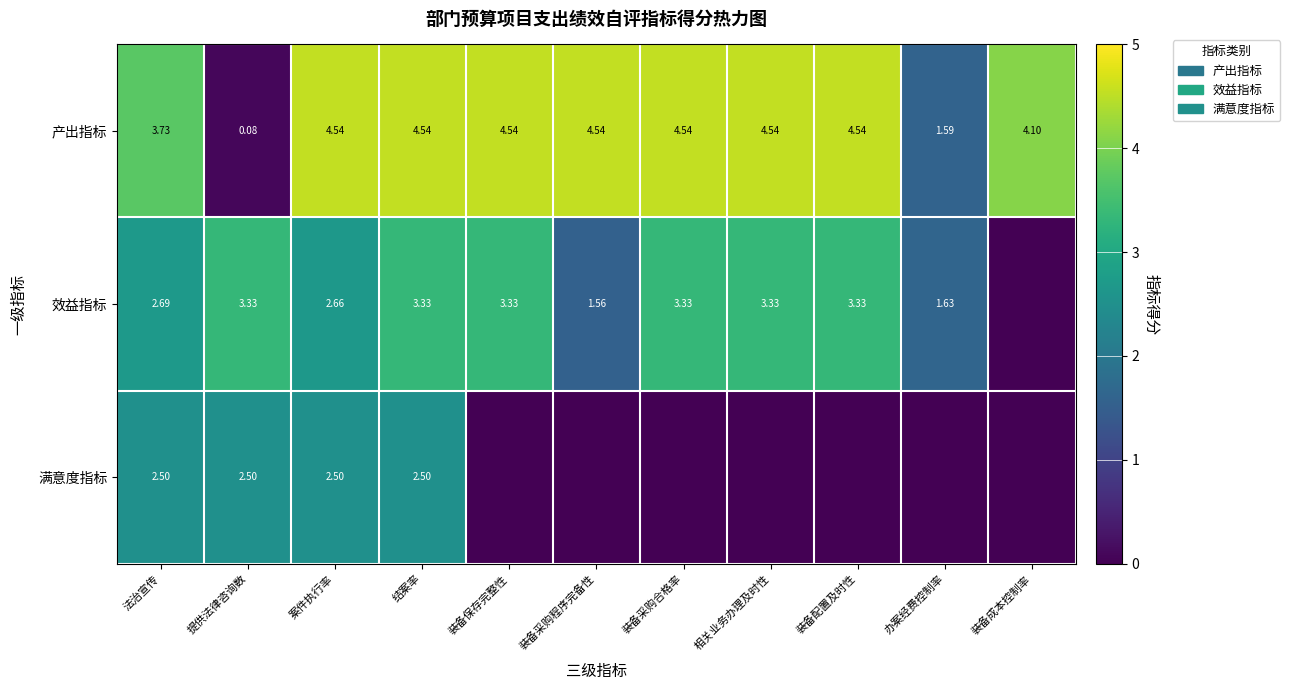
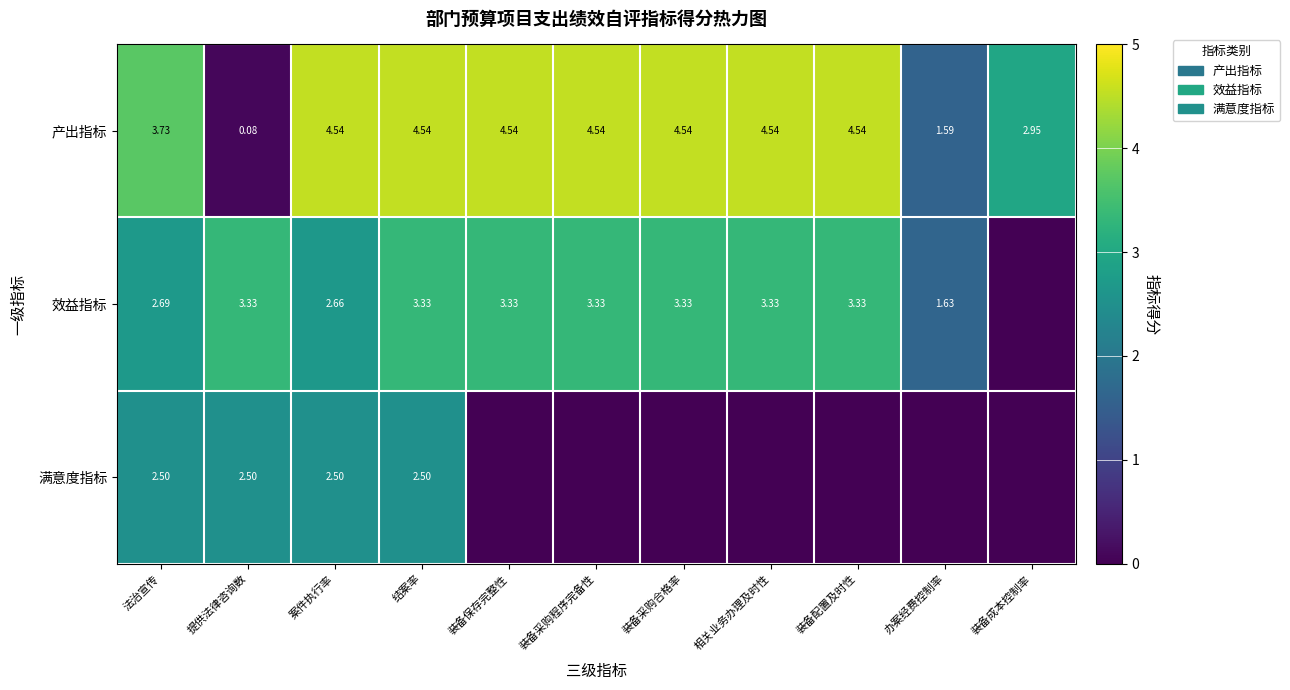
产出指标, 装备成本控制率: 4.10 -> 2.95
效益指标, 装备采购程序完备性: 1.56 -> 3.33
